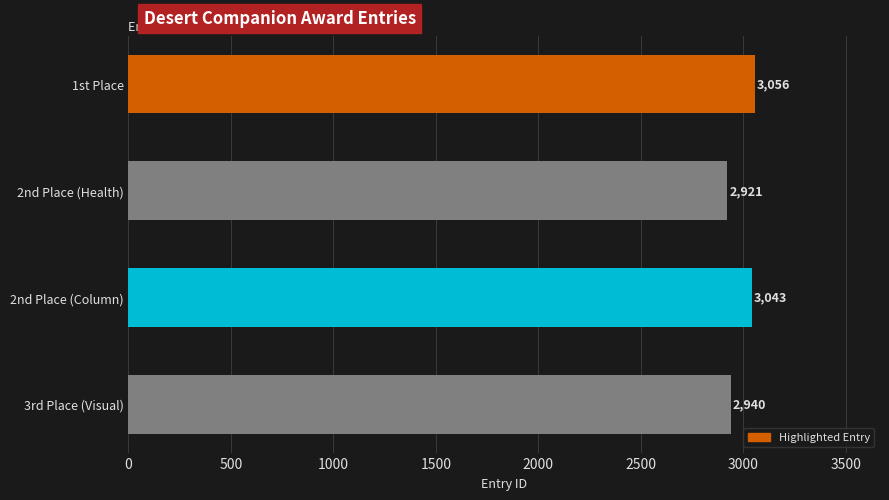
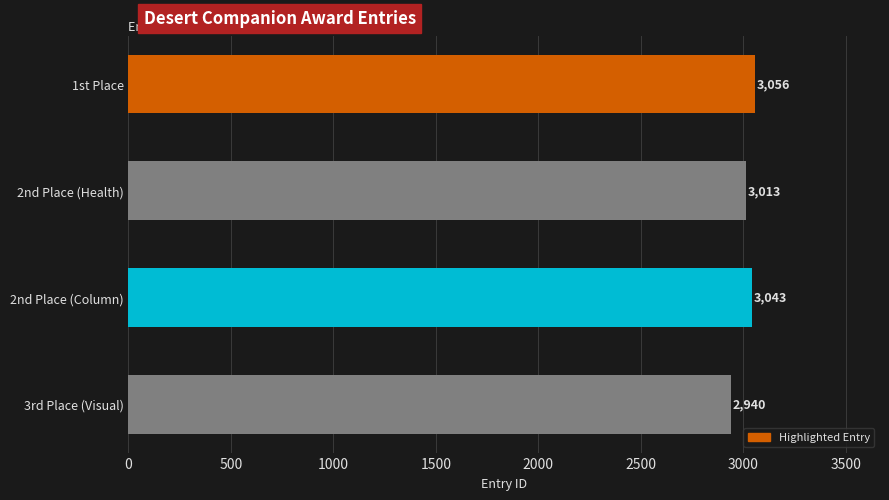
2nd Place (Health): 2,921 -> 3,013
